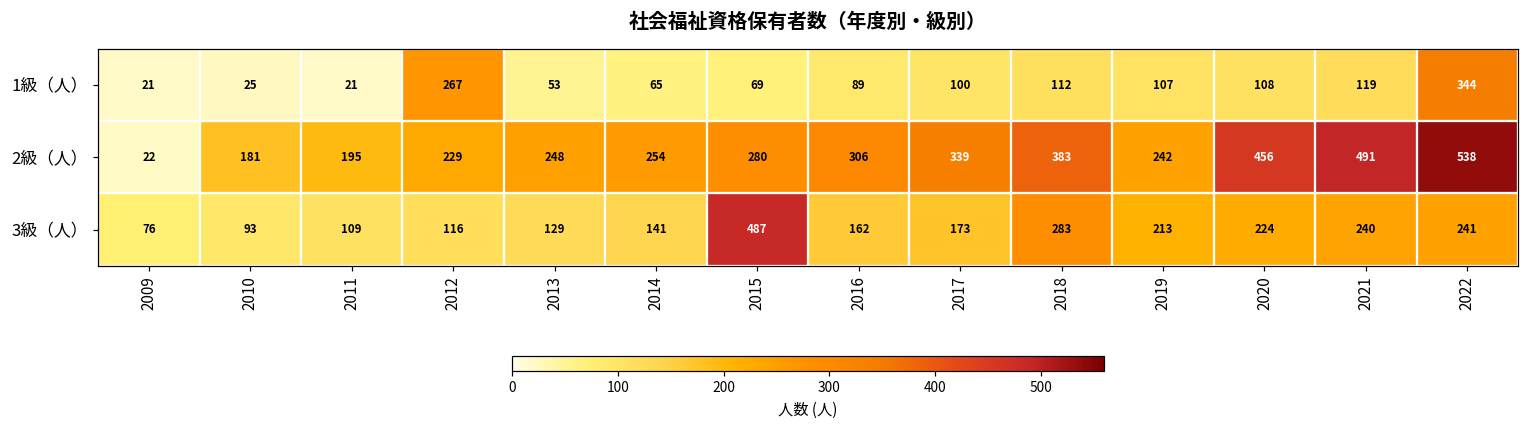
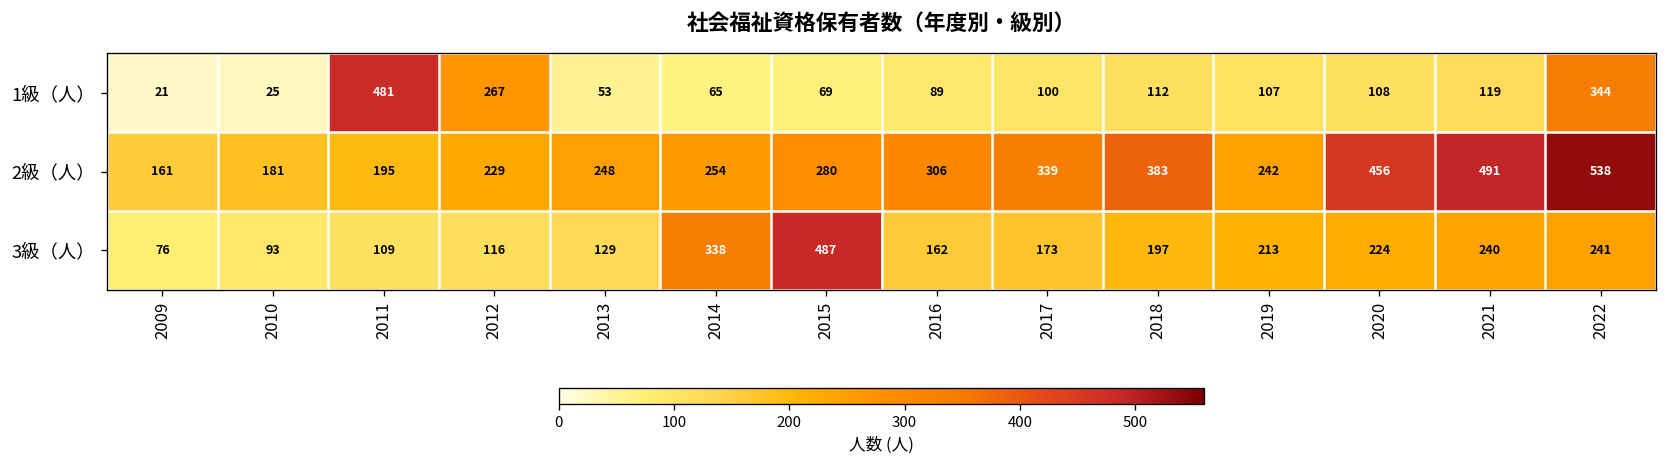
1級（人）, 2011: 21 -> 481
2級（人）, 2009: 22 -> 161
3級（人）, 2014: 141 -> 338
3級（人）, 2018: 283 -> 197
